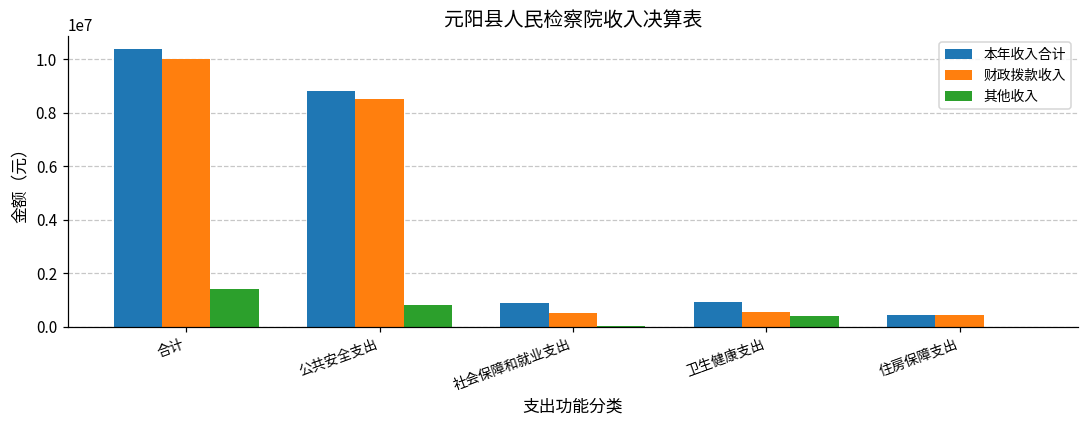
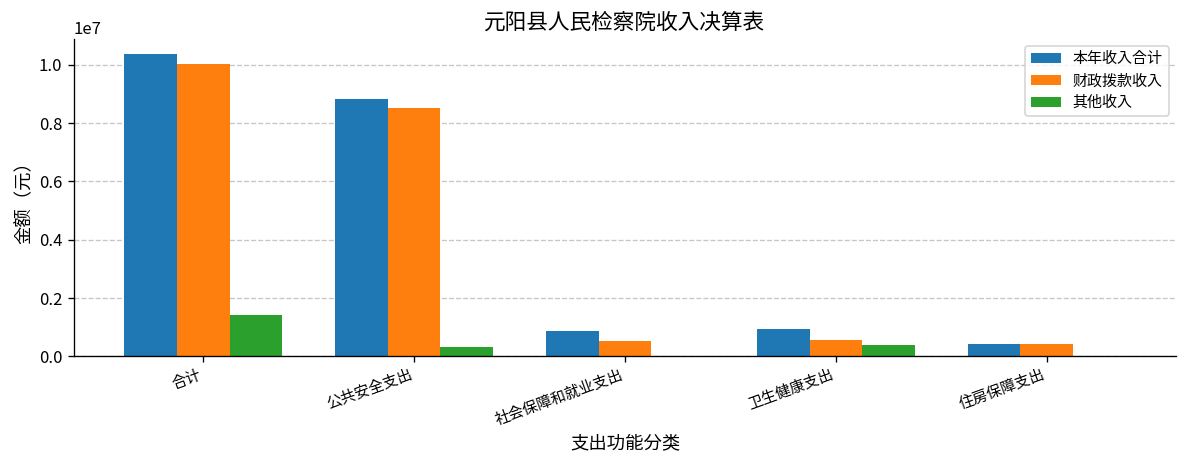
其他收入, 公共安全支出: 800000 -> 300000
